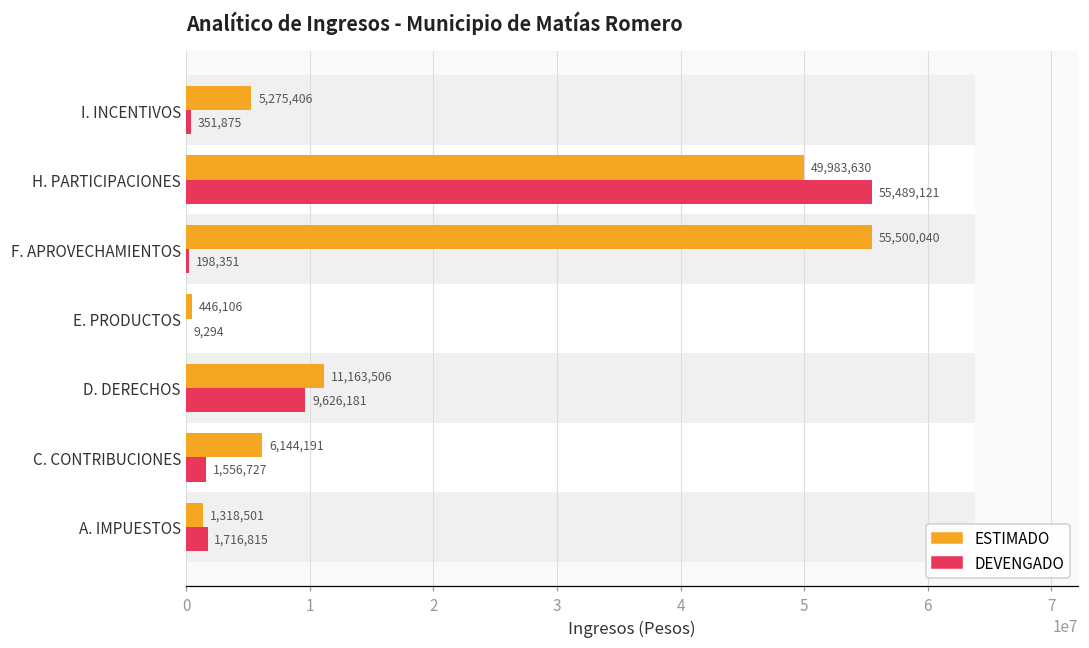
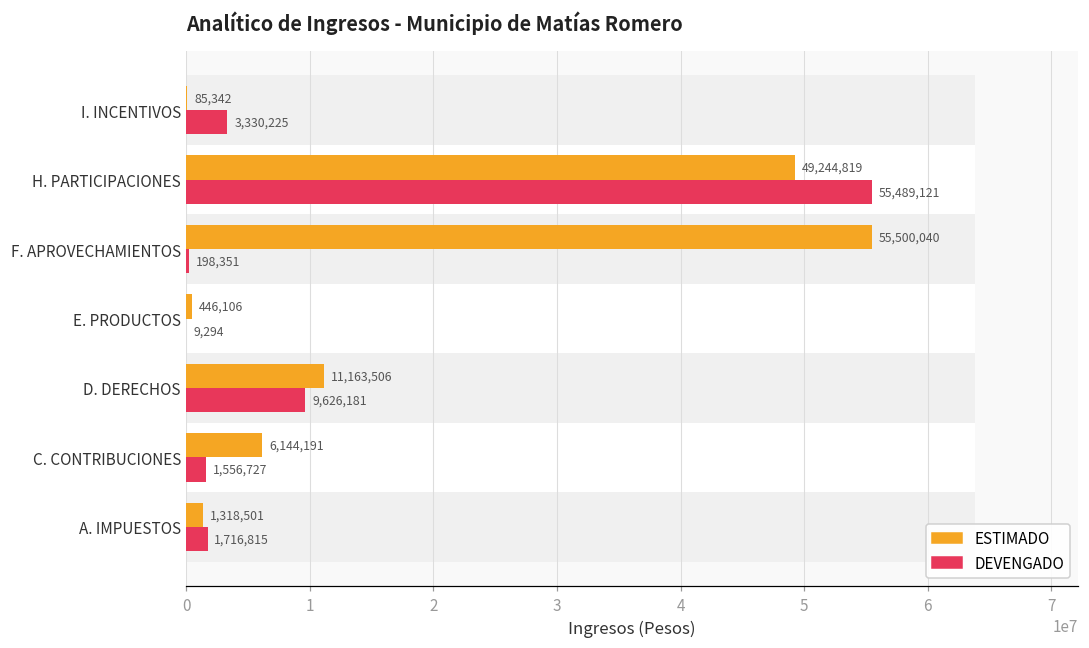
ESTIMADO, I. INCENTIVOS: 5,275,406 -> 85,342
DEVENGADO, I. INCENTIVOS: 351,875 -> 3,330,225
ESTIMADO, H. PARTICIPACIONES: 49,983,630 -> 49,244,819
